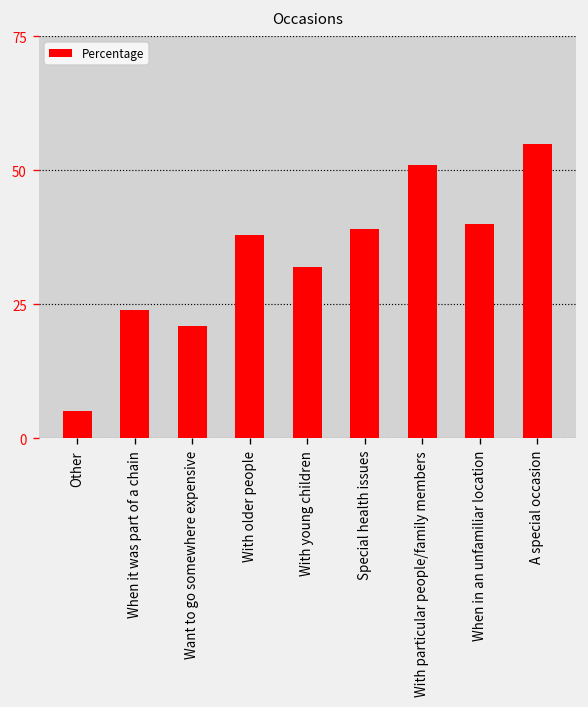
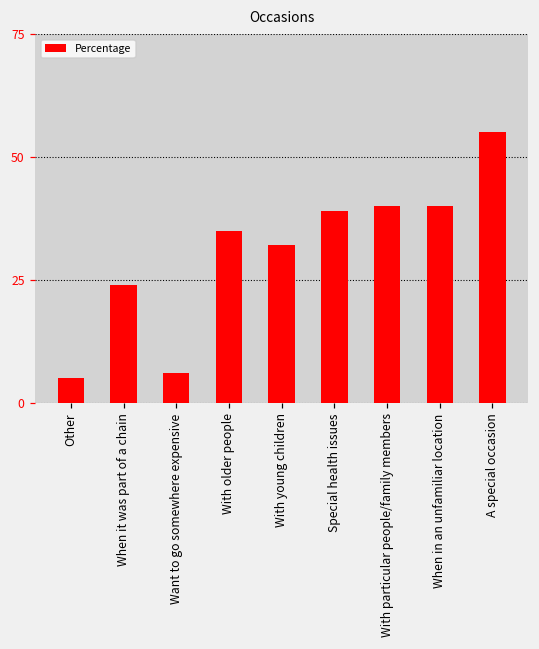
Want to go somewhere expensive: 21 -> 6
With older people: 38 -> 35
With particular people/family members: 51 -> 40
